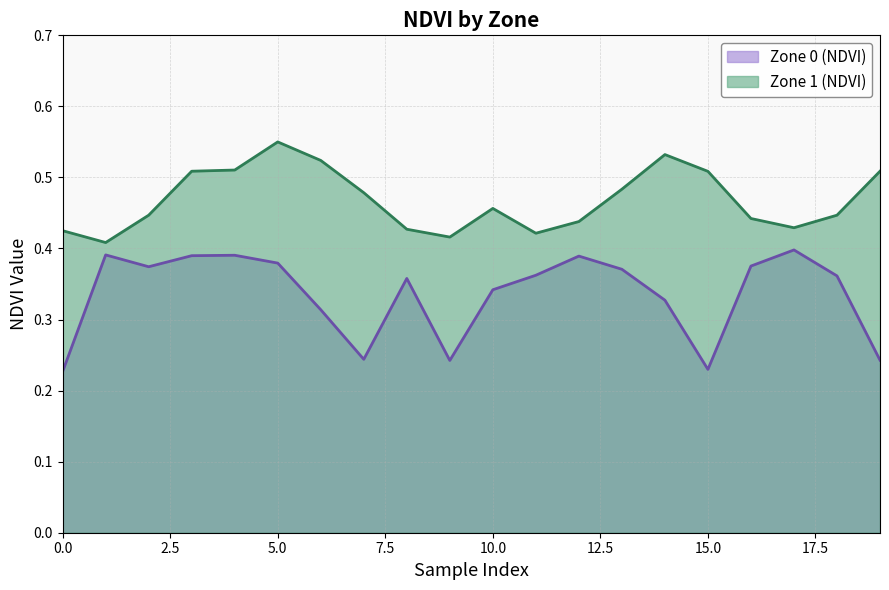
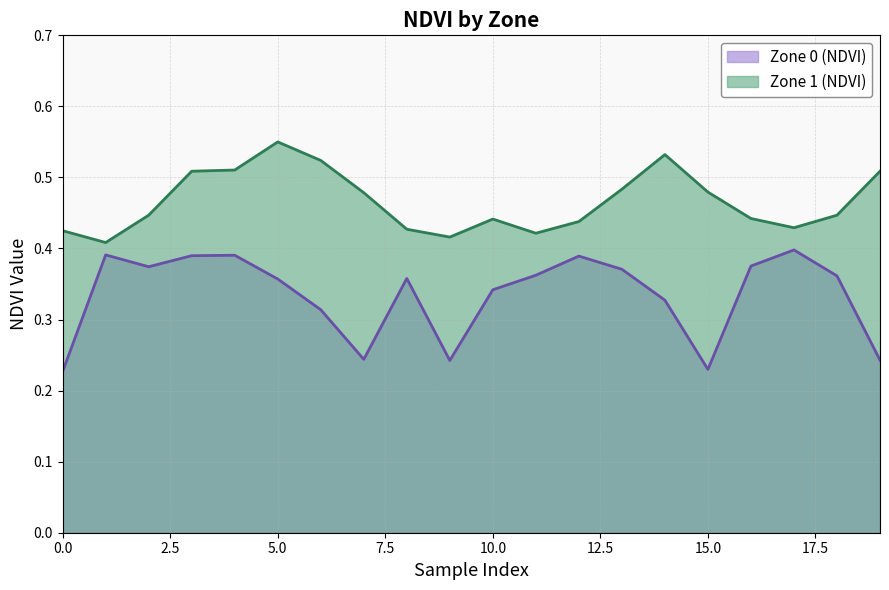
Zone 0 (NDVI), 5.0: 0.38 -> 0.36
Zone 1 (NDVI), 10.0: 0.46 -> 0.44
Zone 1 (NDVI), 15.0: 0.51 -> 0.48
